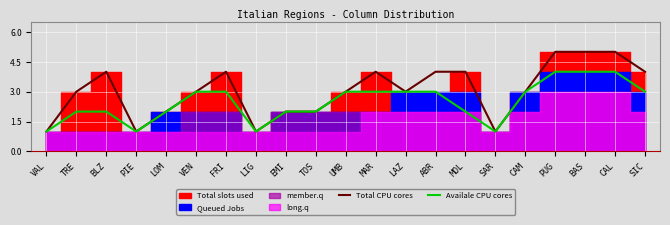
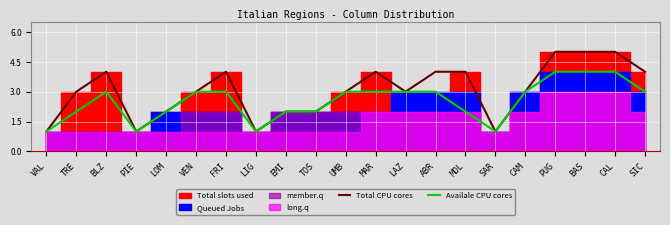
Availale CPU cores, BLZ: 2 -> 3
